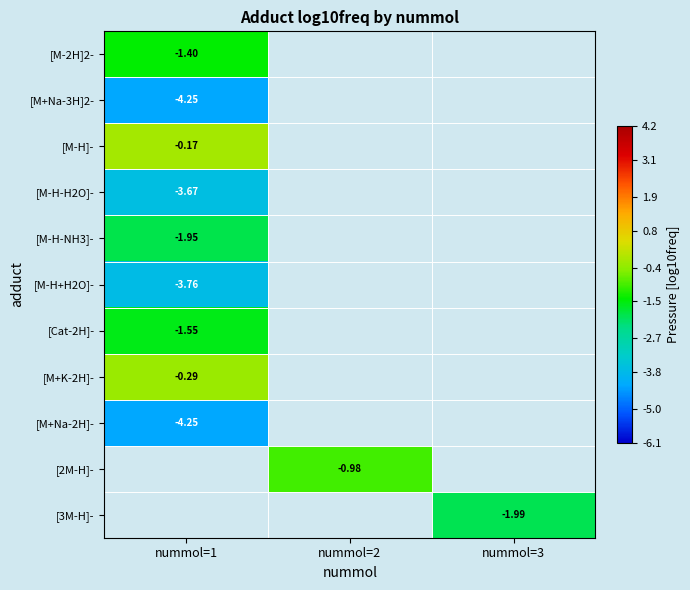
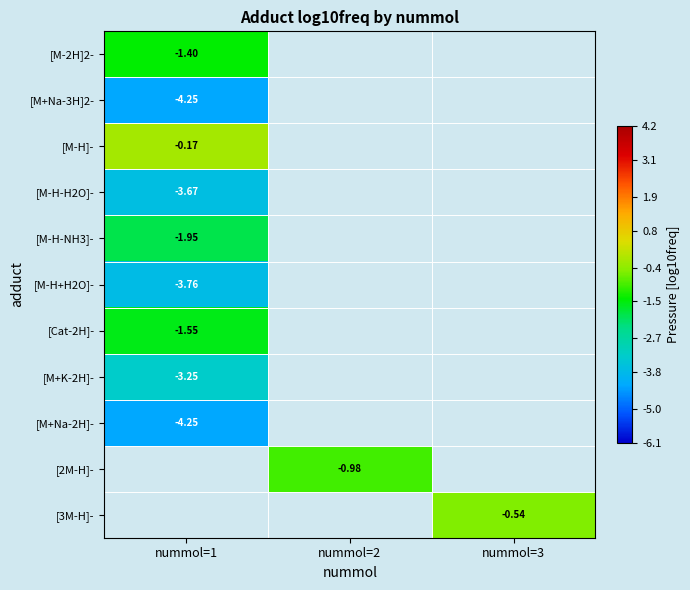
[M+K-2H]-, nummol=1: -0.29 -> -3.25
[3M-H]-, nummol=3: -1.99 -> -0.54
